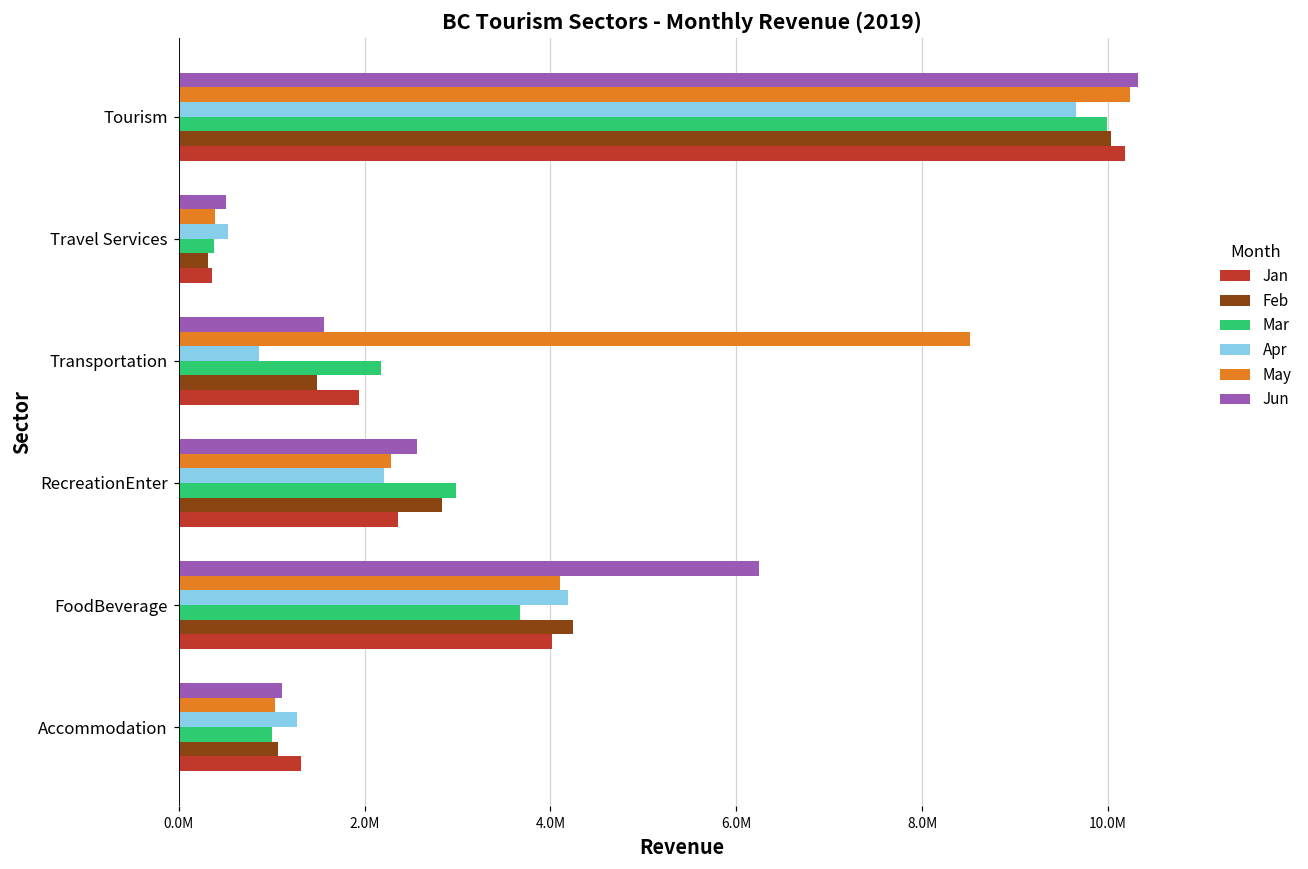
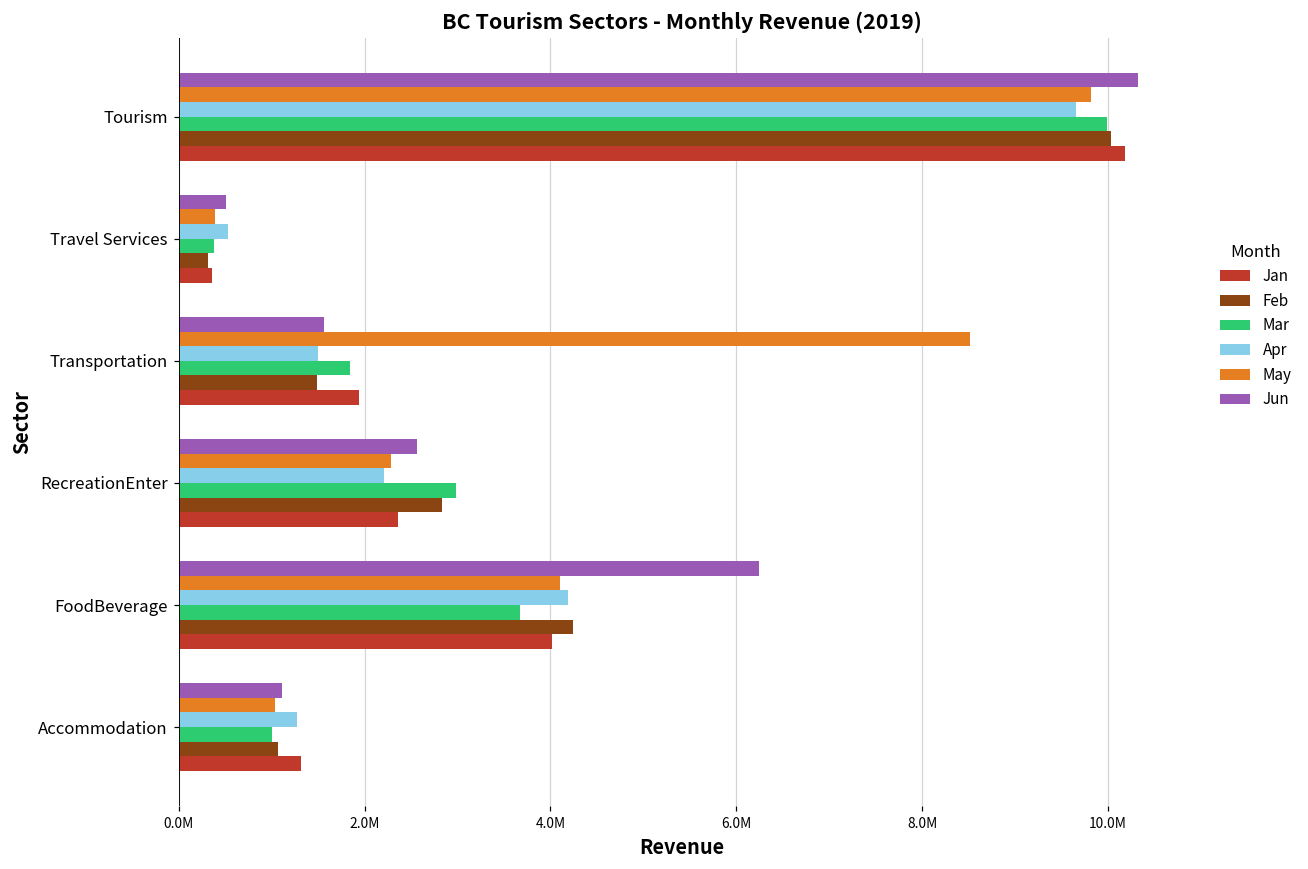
May, Tourism: 10200000 -> 9800000
Apr, Transportation: 900000 -> 1500000
Mar, Transportation: 2200000 -> 1800000
